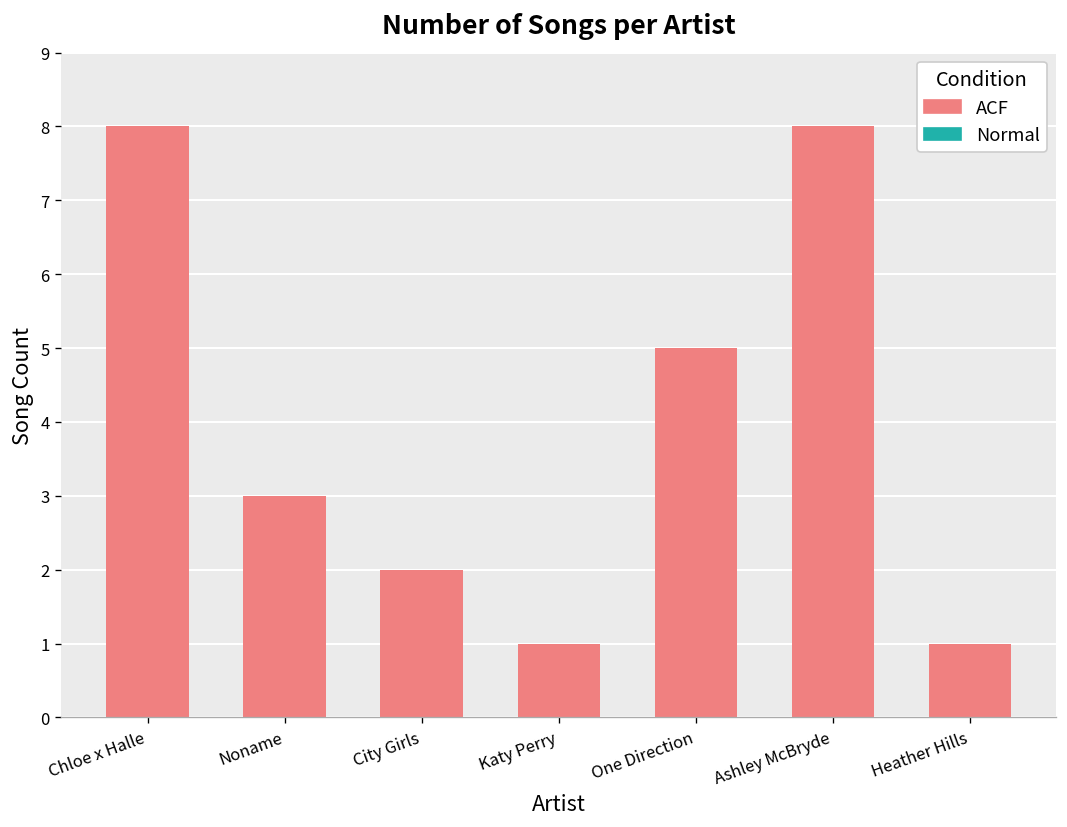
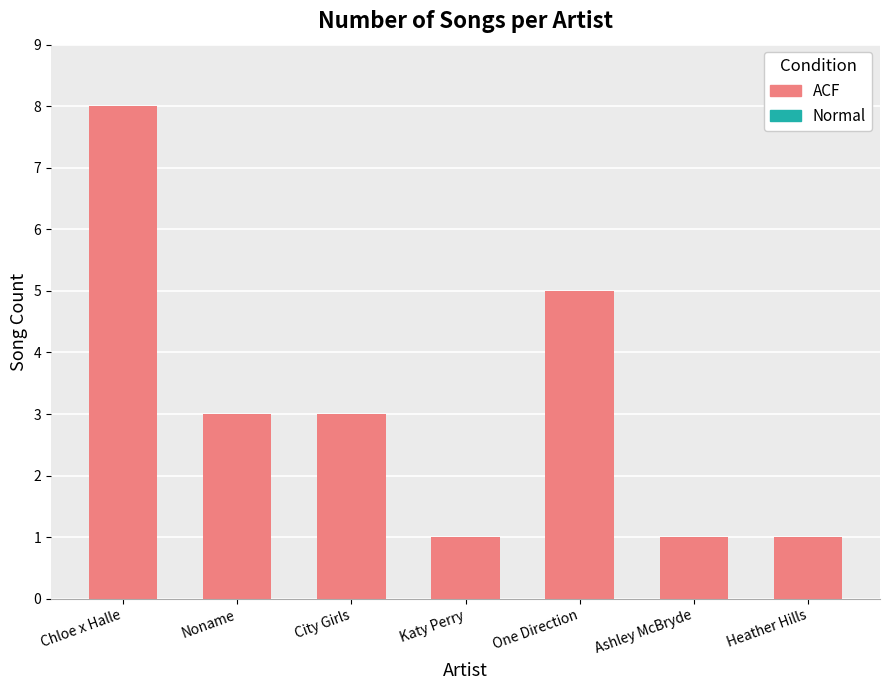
City Girls: 2 -> 3
Ashley McBryde: 8 -> 1
